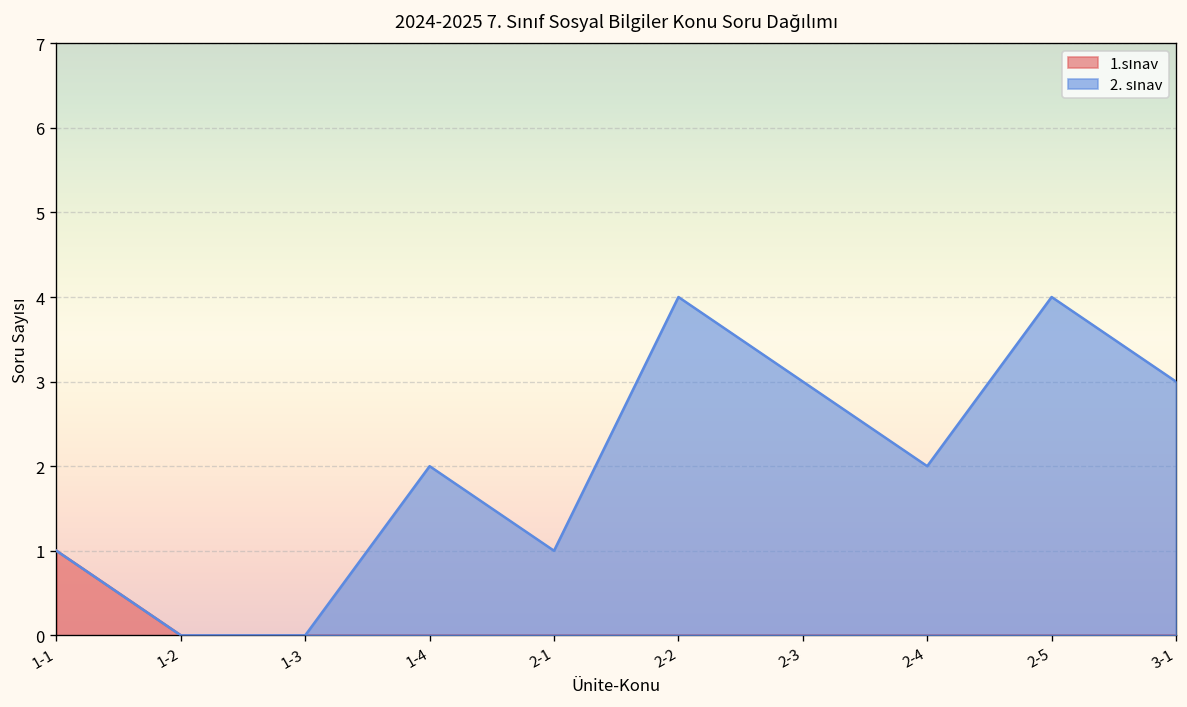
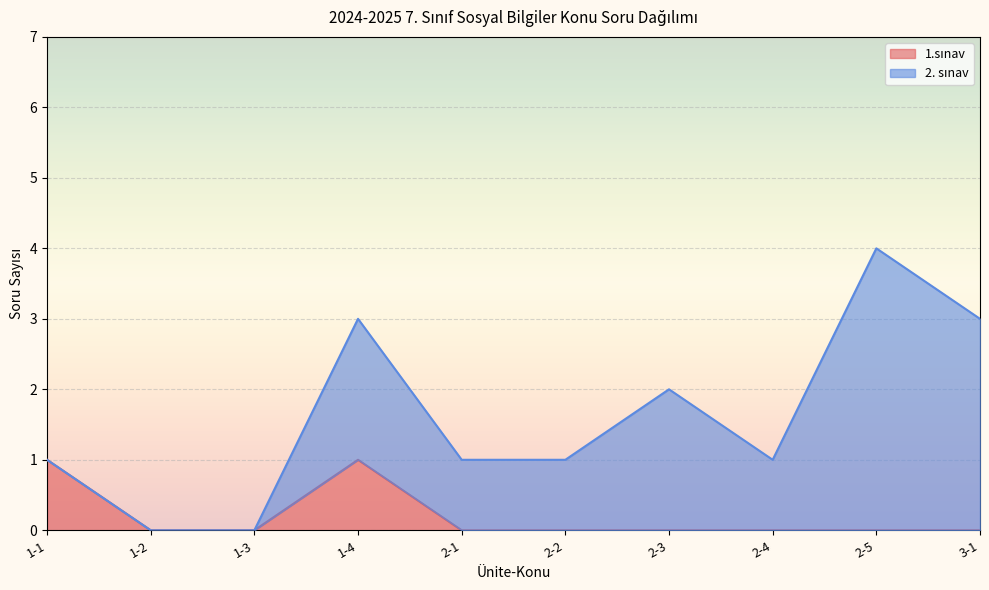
1.sınav, 1-4: 0 -> 1
2. sınav, 2-2: 4 -> 1
2. sınav, 2-3: 3 -> 2
2. sınav, 2-4: 2 -> 1
